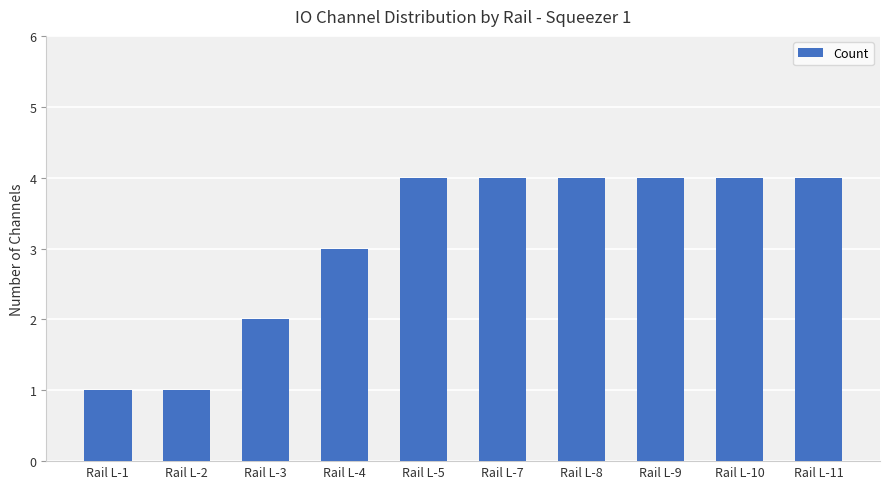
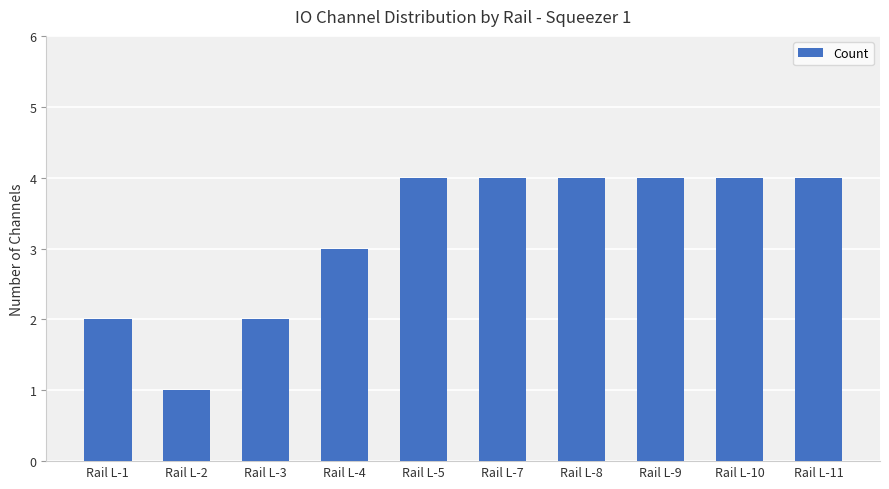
Rail L-1: 1 -> 2
